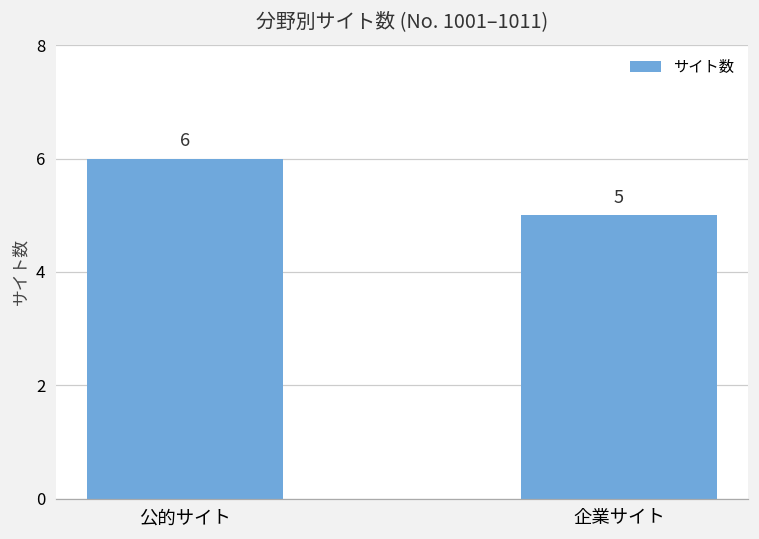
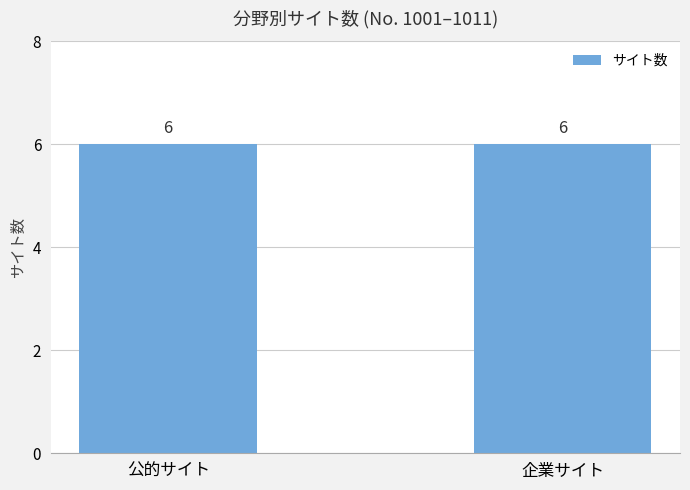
企業サイト: 5 -> 6
